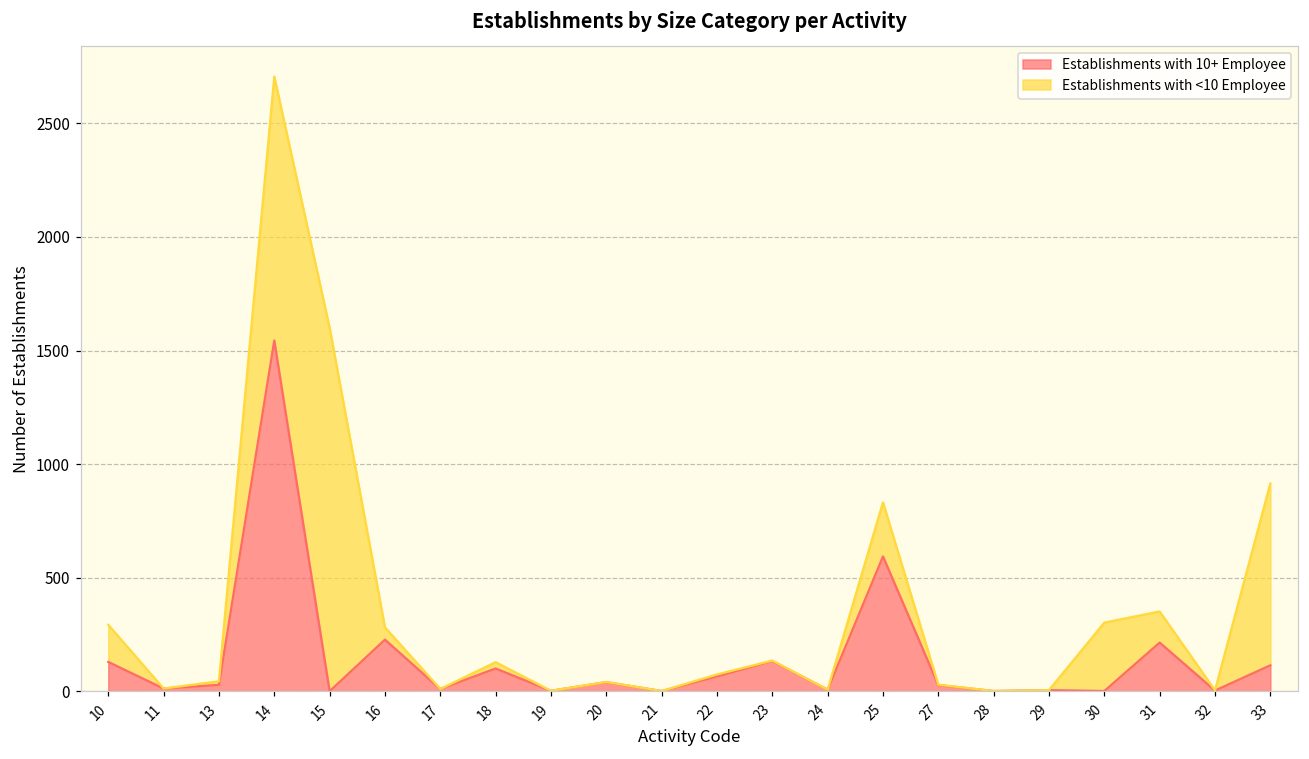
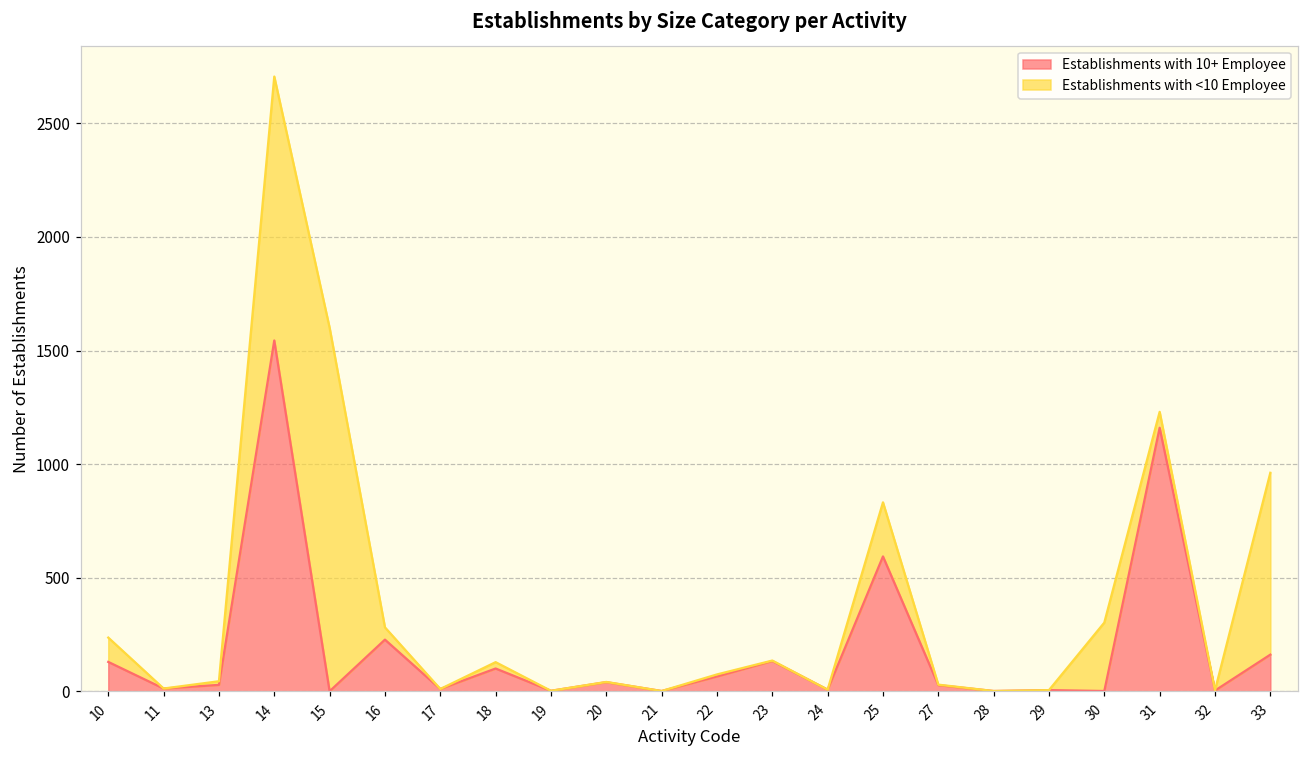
Establishments with <10 Employee, 10: 160 -> 110
Establishments with 10+ Employee, 31: 220 -> 1160
Establishments with <10 Employee, 31: 140 -> 70
Establishments with 10+ Employee, 33: 120 -> 160
